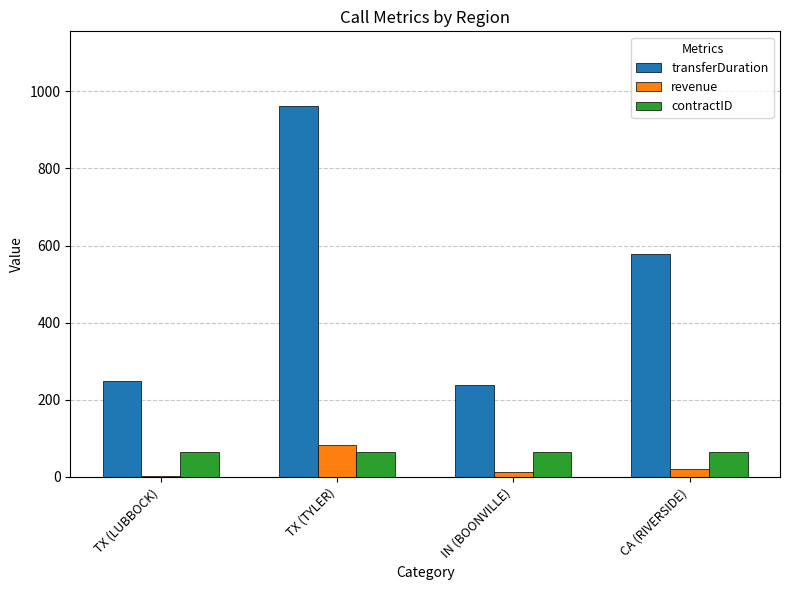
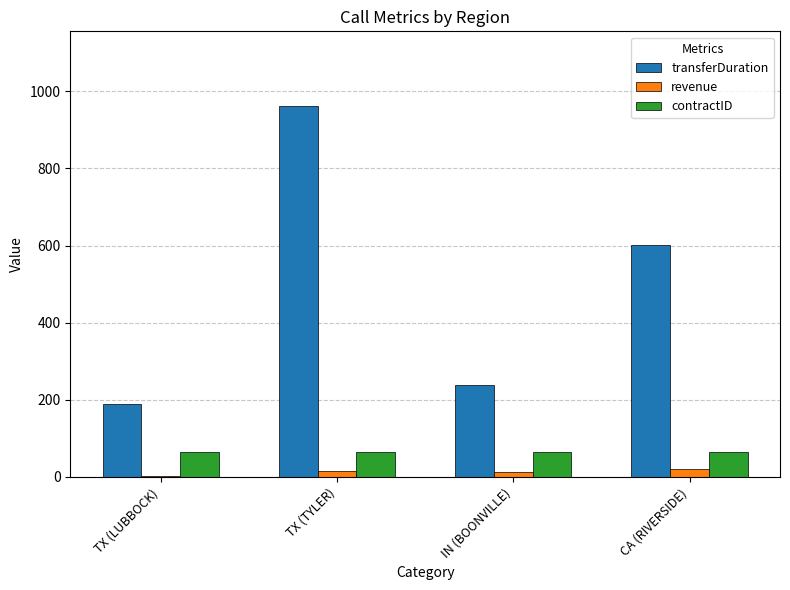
transferDuration, TX (LUBBOCK): 250 -> 190
revenue, TX (TYLER): 80 -> 20
transferDuration, CA (RIVERSIDE): 580 -> 600
